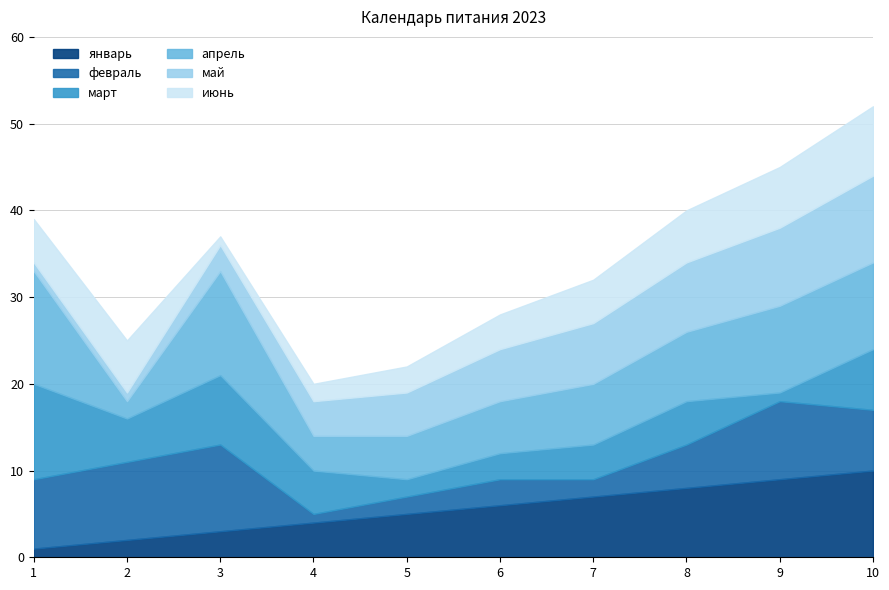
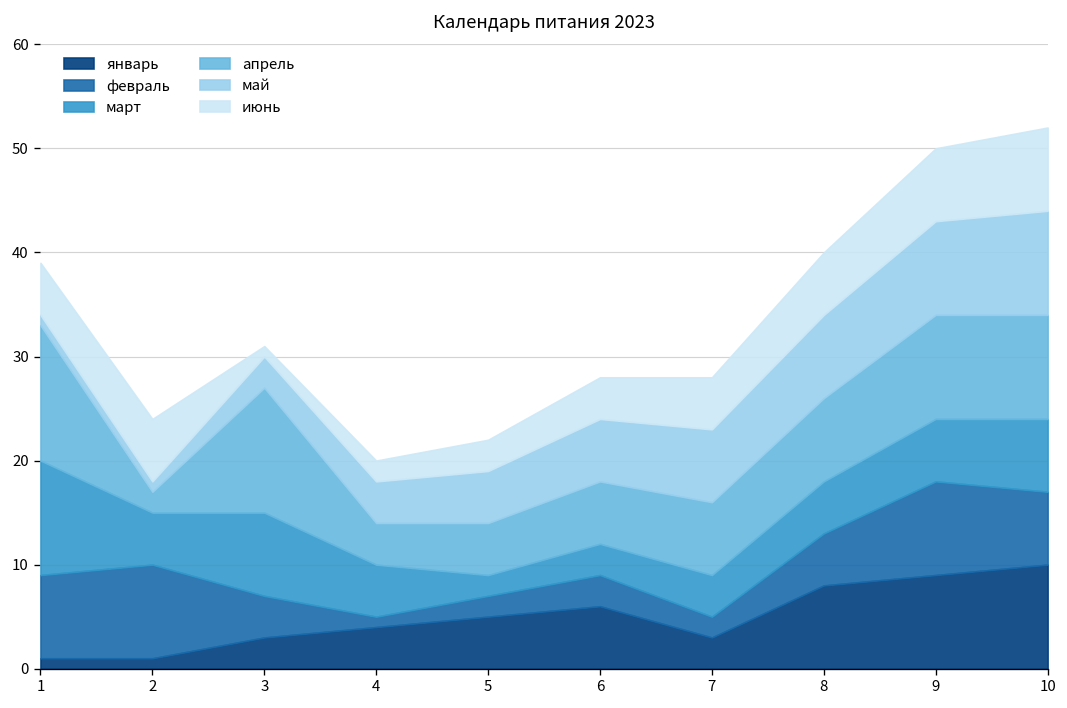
январь, 2: 2 -> 1
февраль, 3: 10 -> 4
январь, 7: 7 -> 3
март, 9: 1 -> 6
